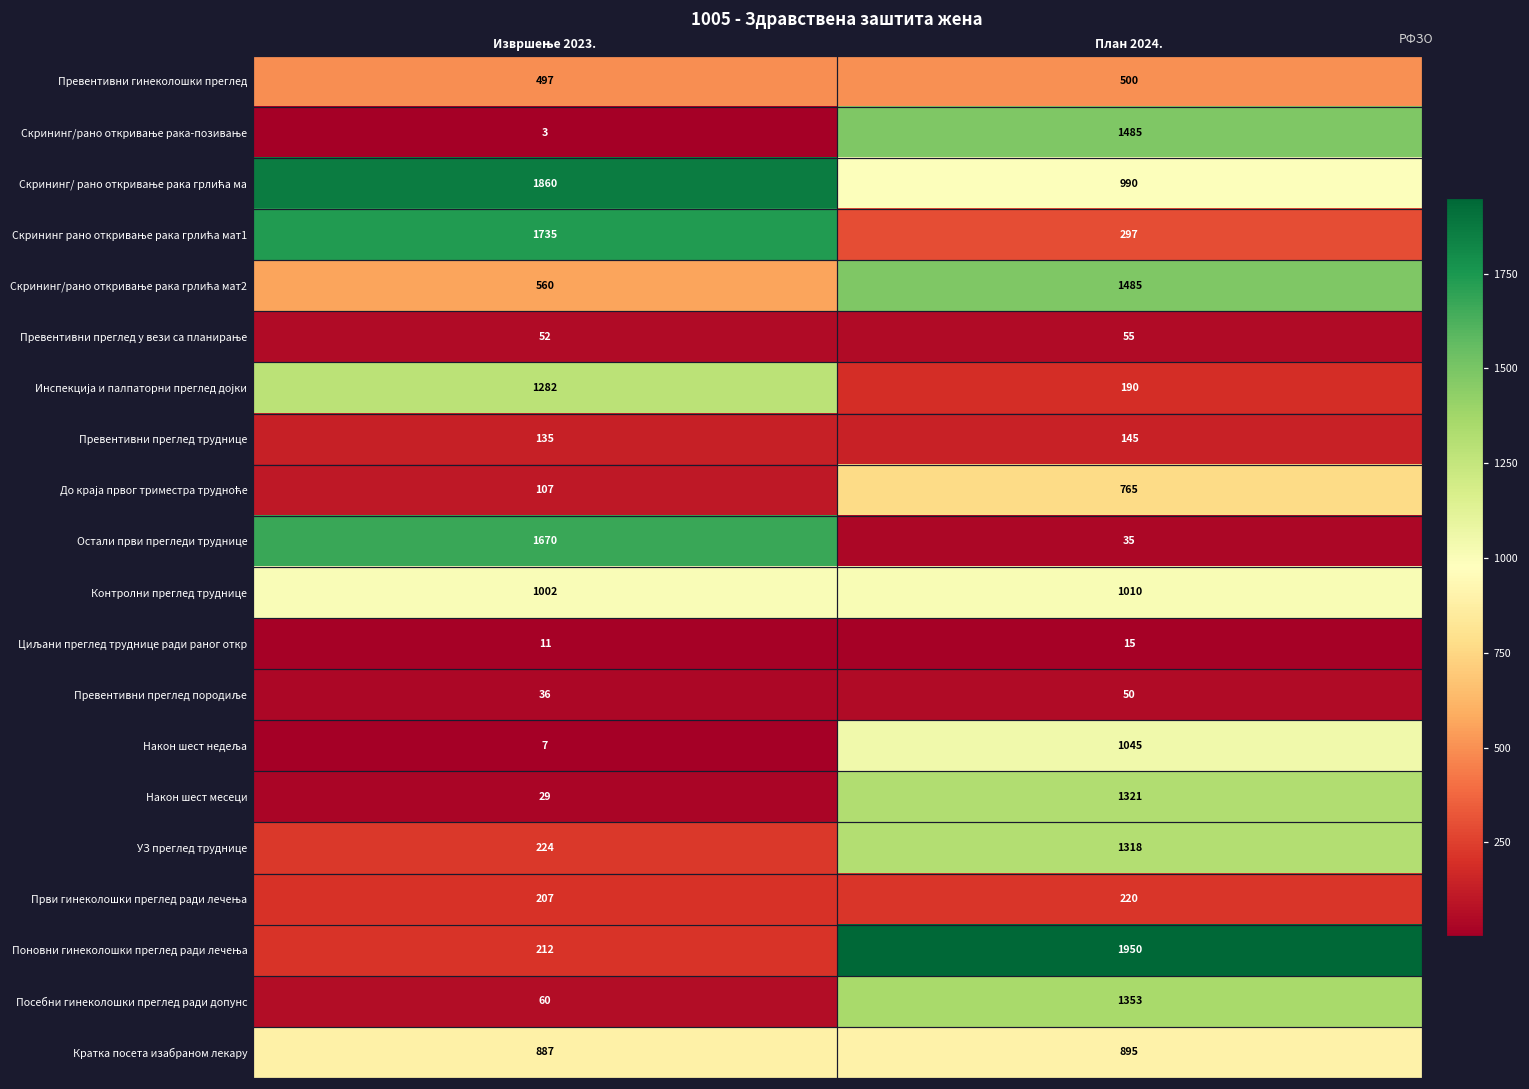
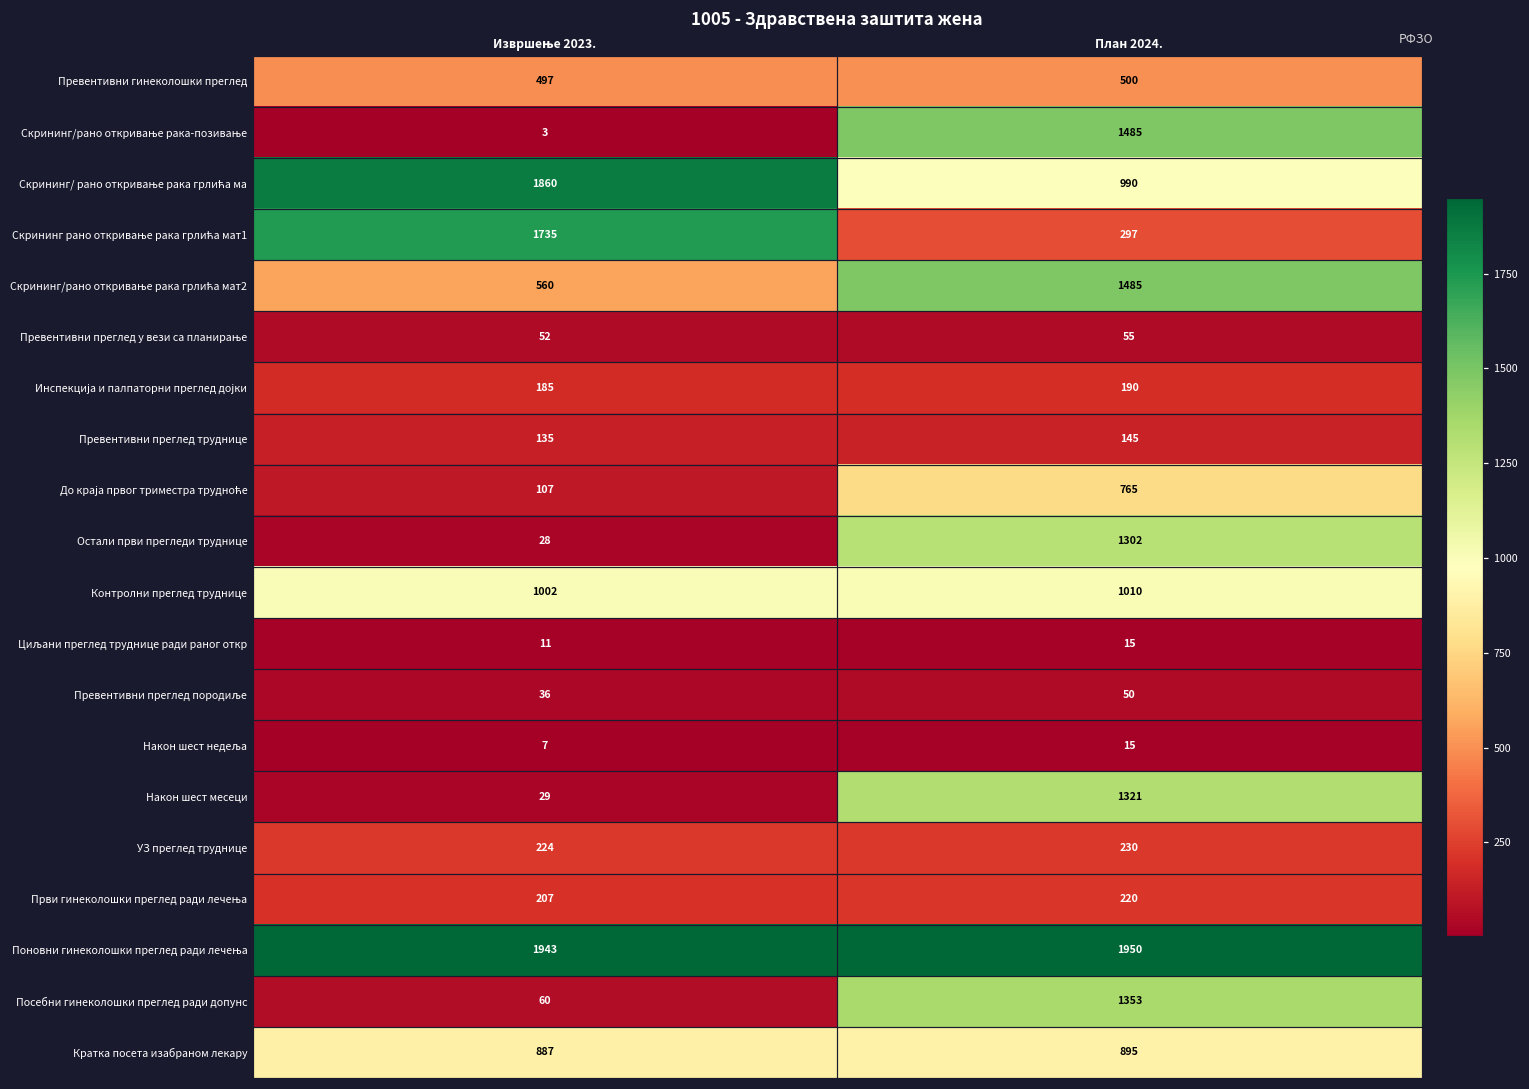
Инспекција и палпаторни преглед дојки, Извршење 2023.: 1282 -> 185
Остали први прегледи труднице, Извршење 2023.: 1670 -> 28
Остали први прегледи труднице, План 2024.: 35 -> 1302
Након шест недеља, План 2024.: 1045 -> 15
УЗ преглед труднице, План 2024.: 1318 -> 230
Поновни гинеколошки преглед ради лечења, Извршење 2023.: 212 -> 1943
